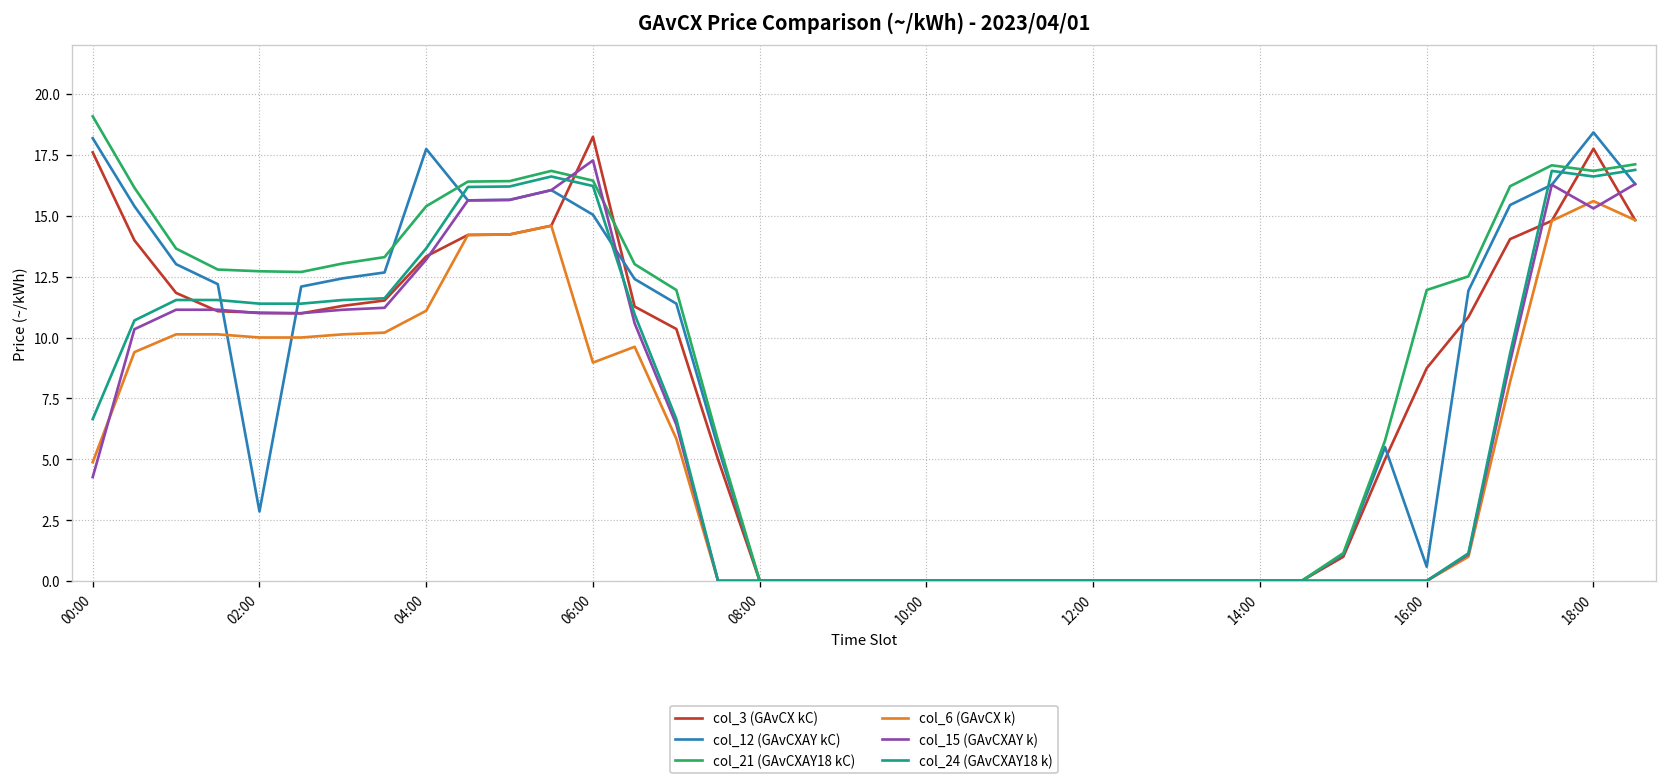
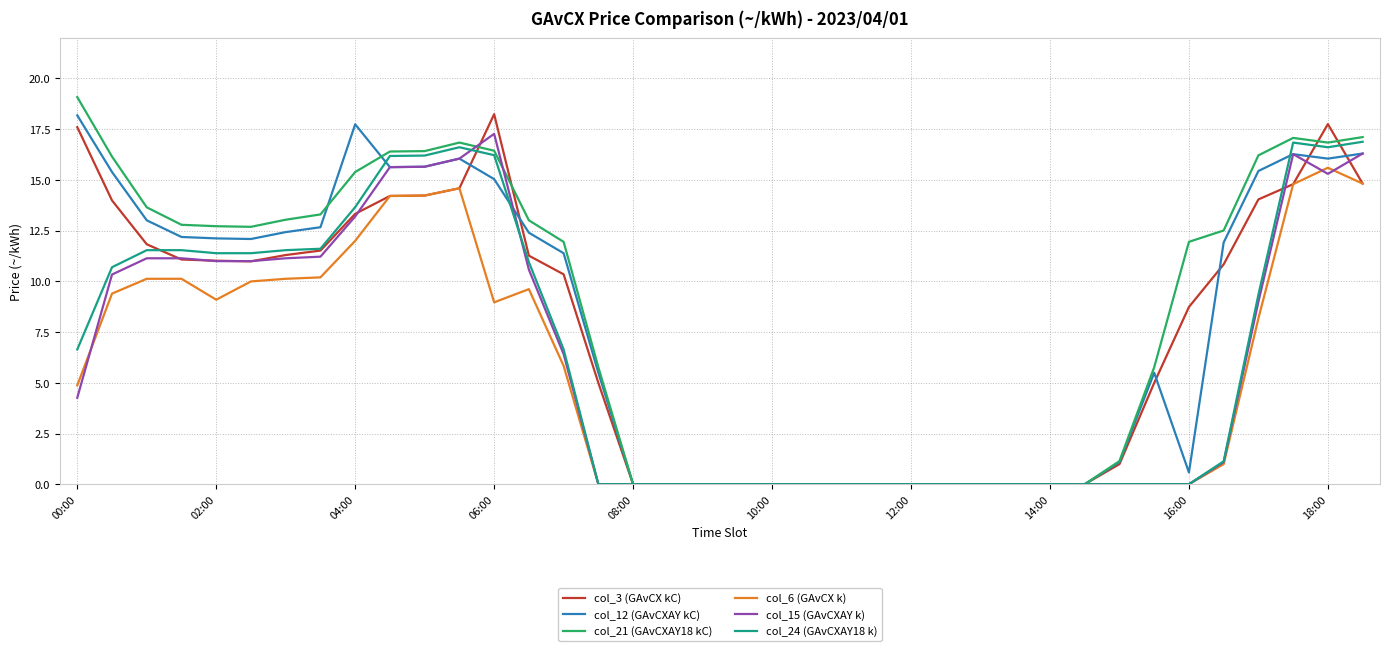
col_12 (GAvCXAY kC), 02:00: 2.9 -> 12.1
col_6 (GAvCX k), 02:00: 10.0 -> 9.1
col_6 (GAvCX k), 04:00: 11.1 -> 12.0
col_12 (GAvCXAY kC), 18:00: 18.4 -> 16.1
